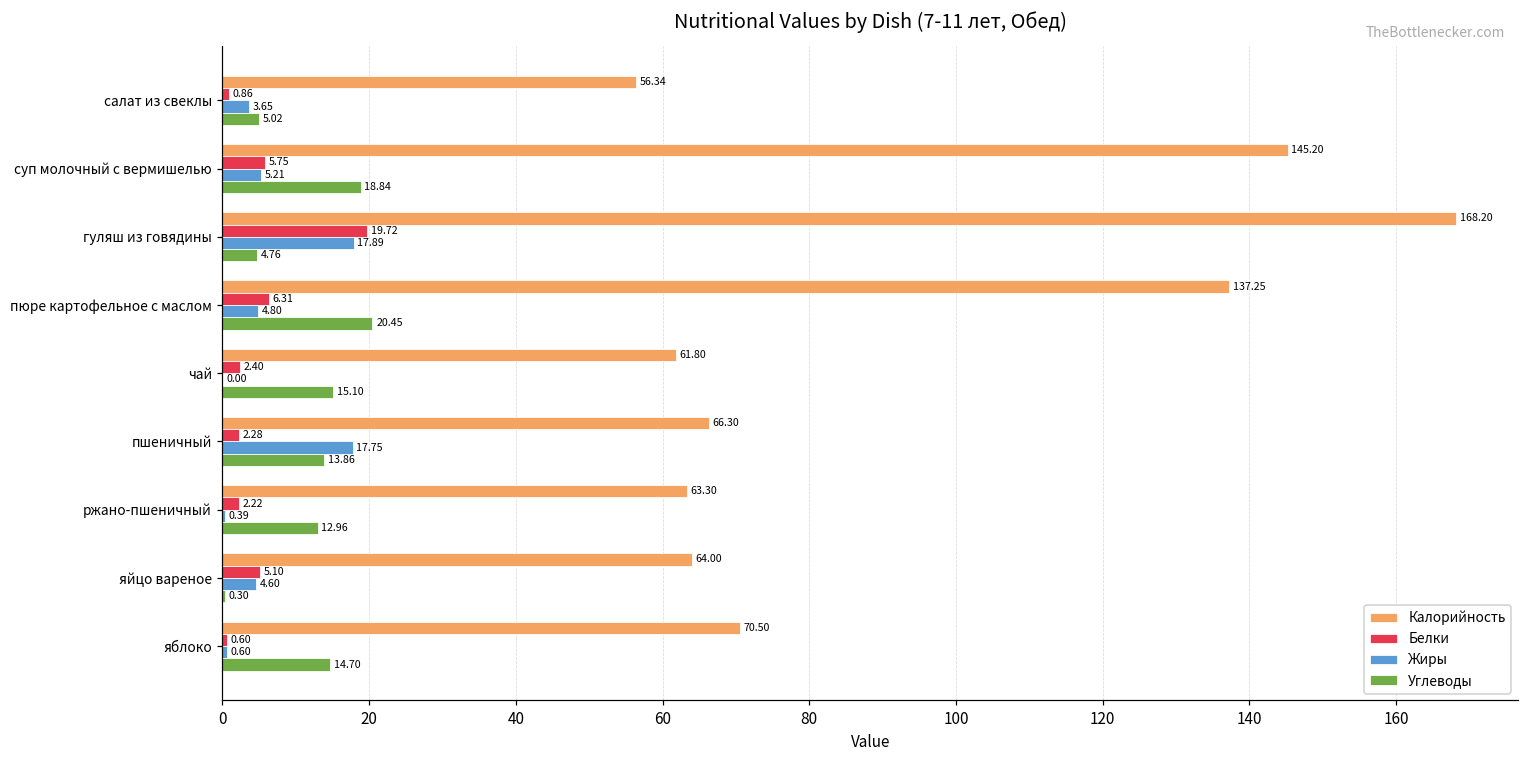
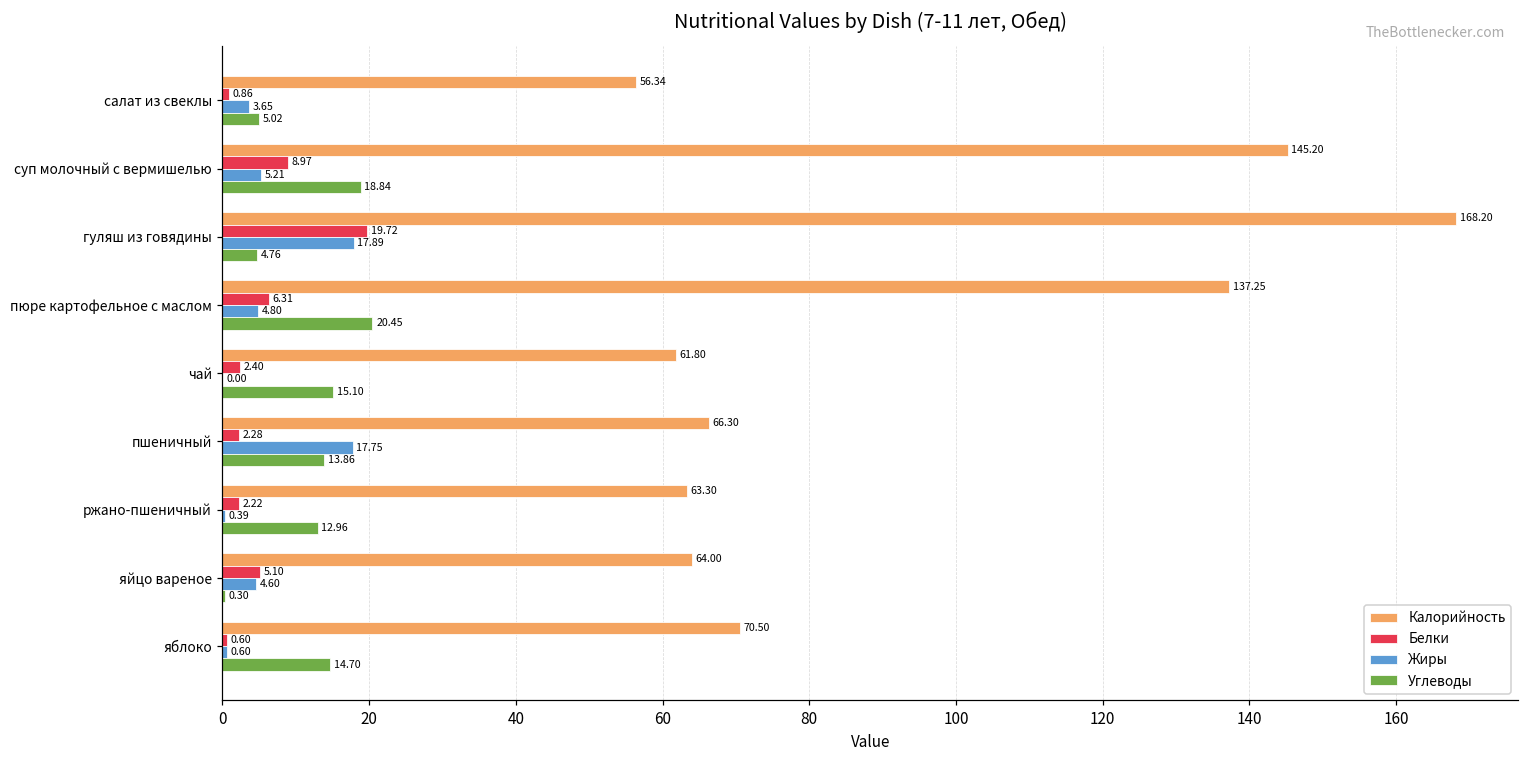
Белки, суп молочный с вермишелью: 5.75 -> 8.97
